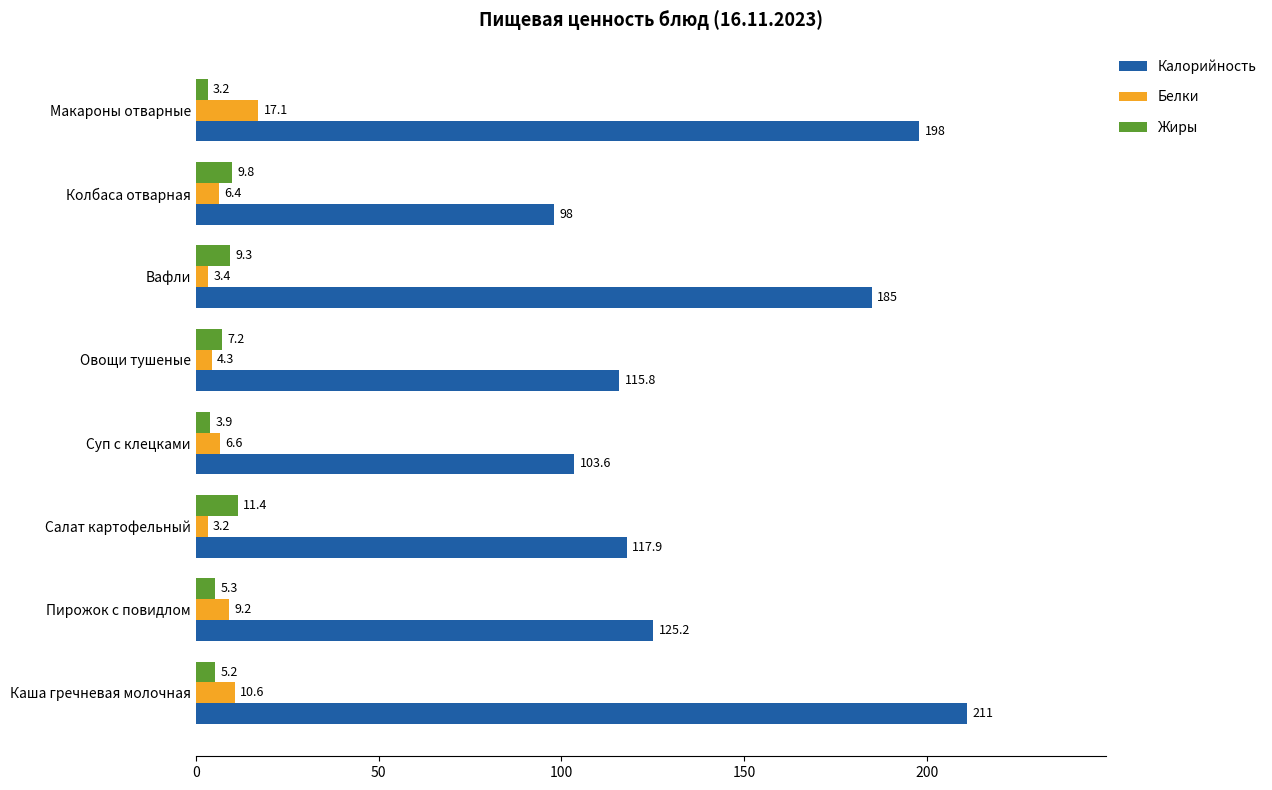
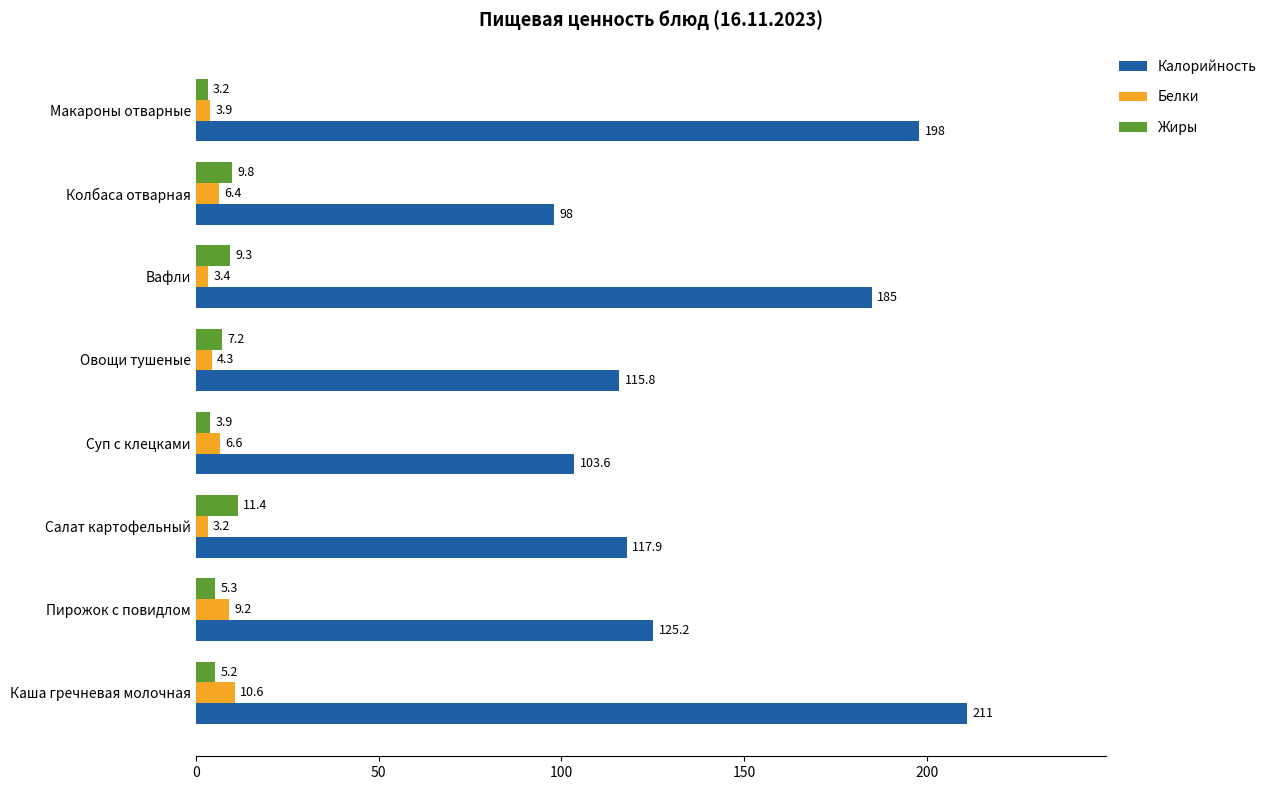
Белки, Макароны отварные: 17.1 -> 3.9
